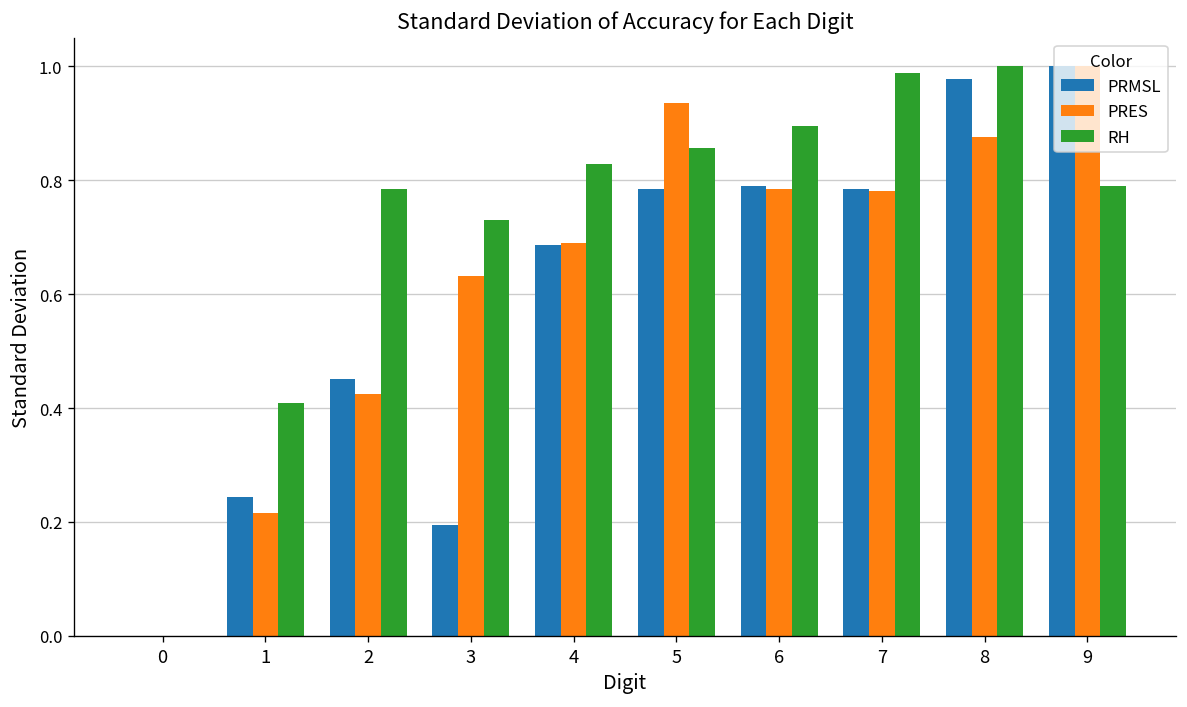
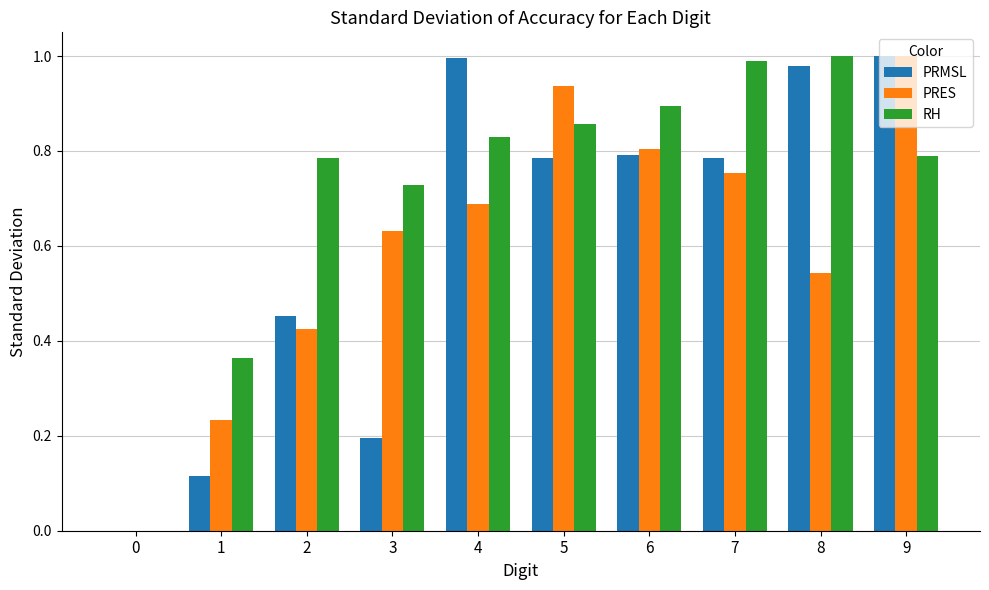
PRMSL, 1: 0.24 -> 0.11
PRES, 1: 0.22 -> 0.23
RH, 1: 0.41 -> 0.36
PRMSL, 4: 0.69 -> 1.00
PRES, 6: 0.78 -> 0.80
PRES, 7: 0.78 -> 0.75
PRES, 8: 0.88 -> 0.54
